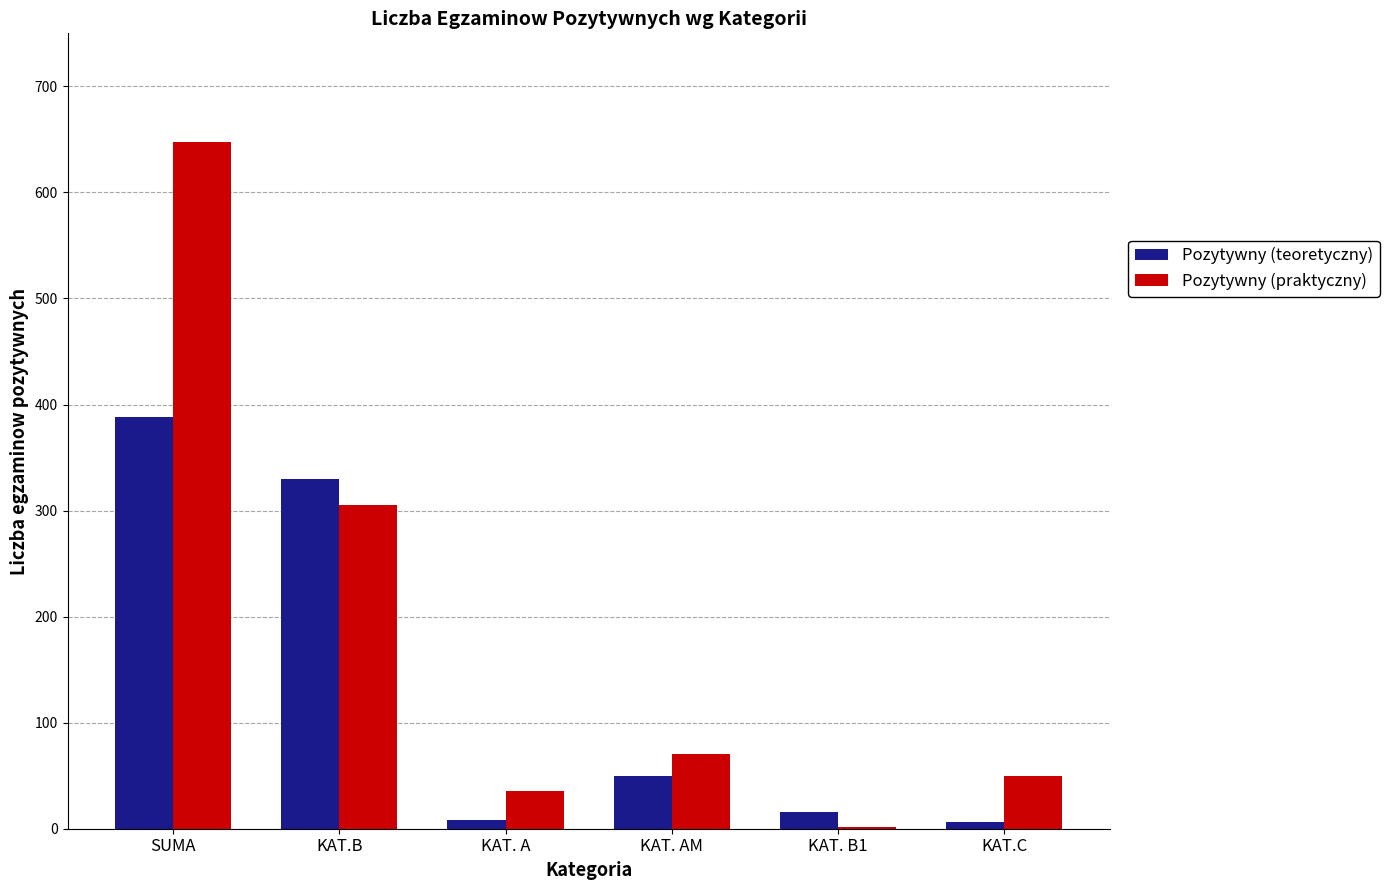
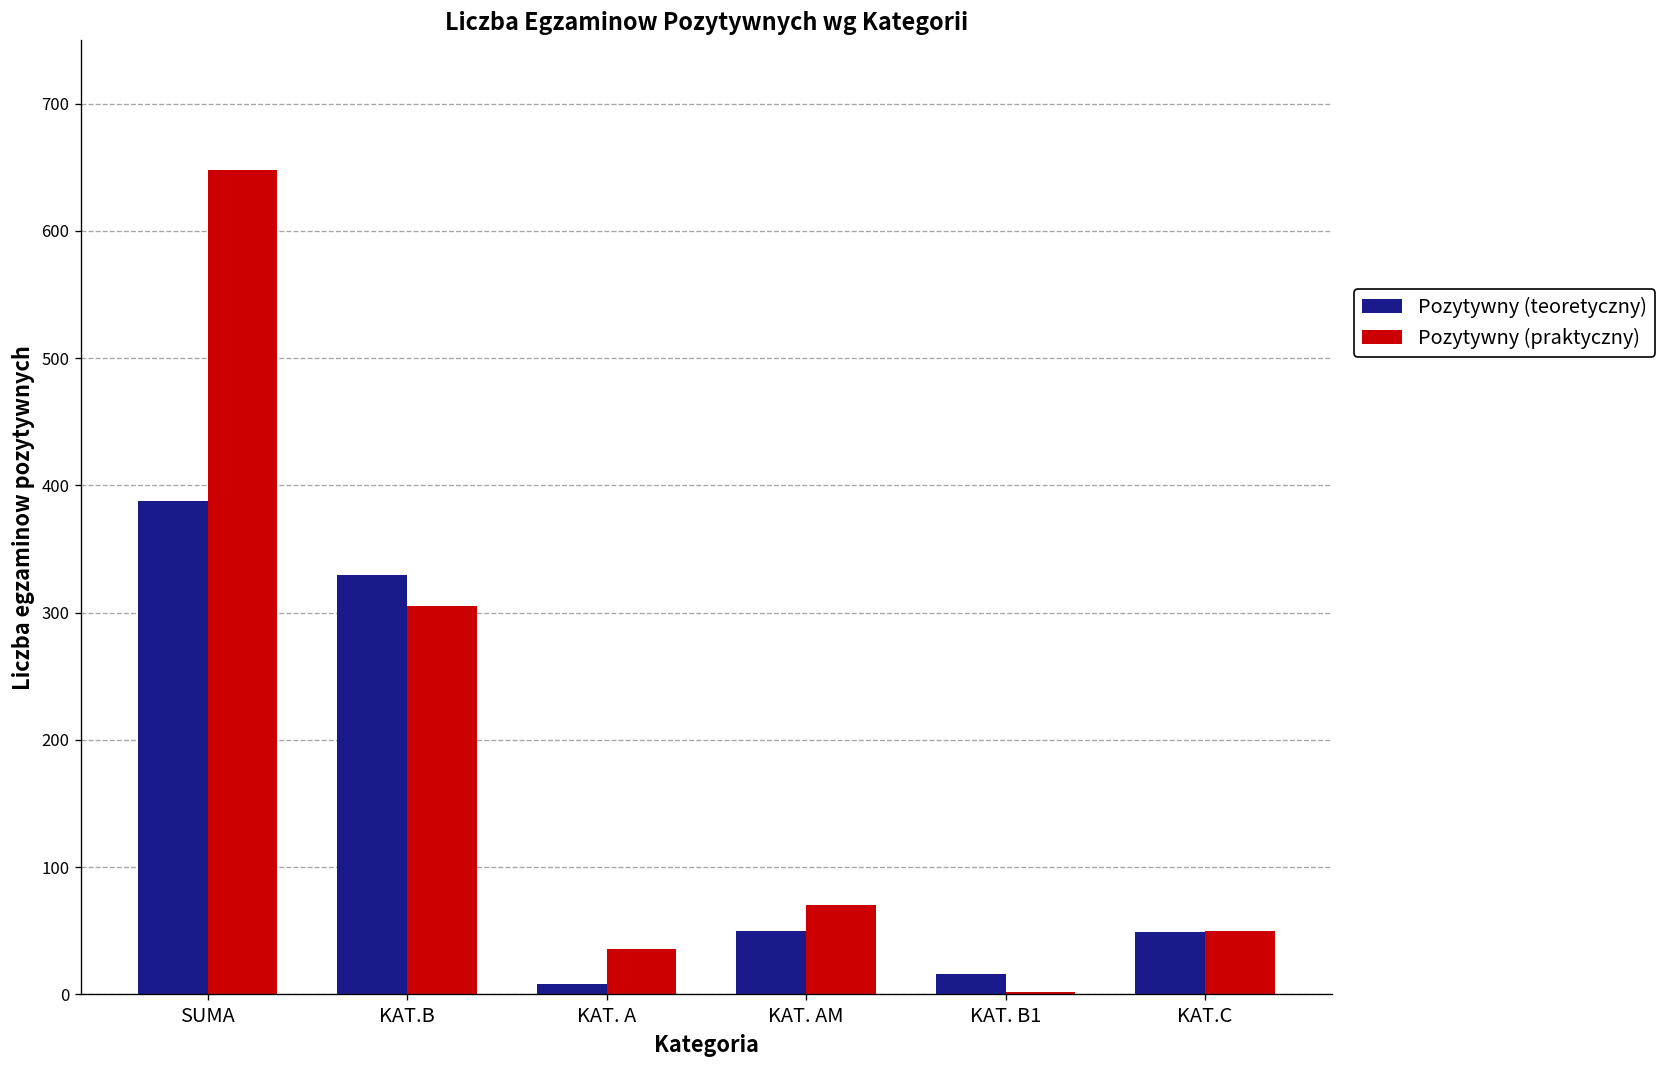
Pozytywny (teoretyczny), KAT.C: 6 -> 49
